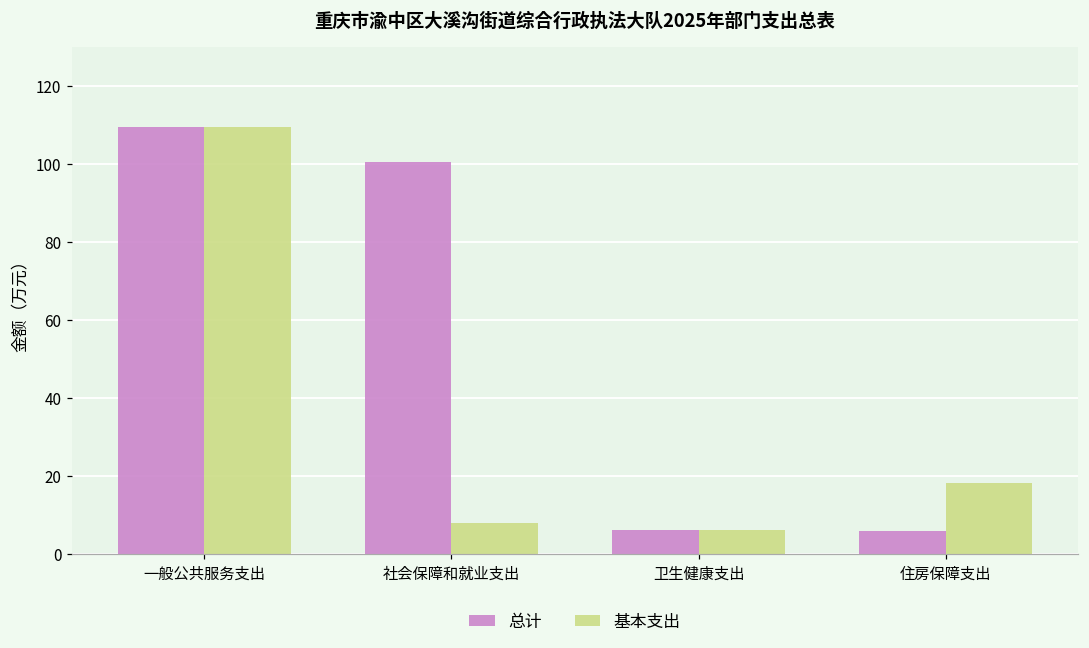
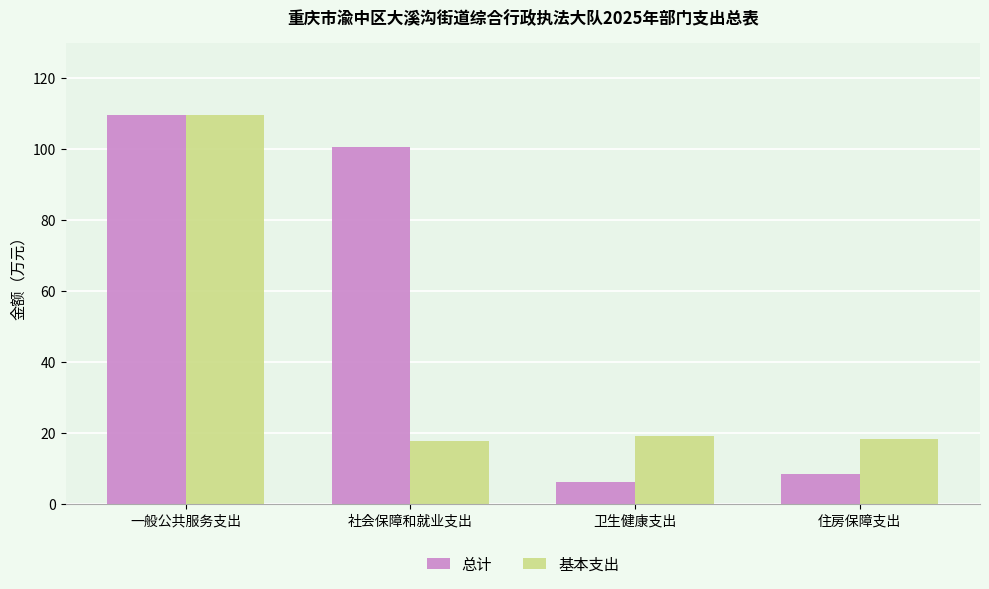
基本支出, 社会保障和就业支出: 8 -> 18
基本支出, 卫生健康支出: 6 -> 19
总计, 住房保障支出: 6 -> 8
